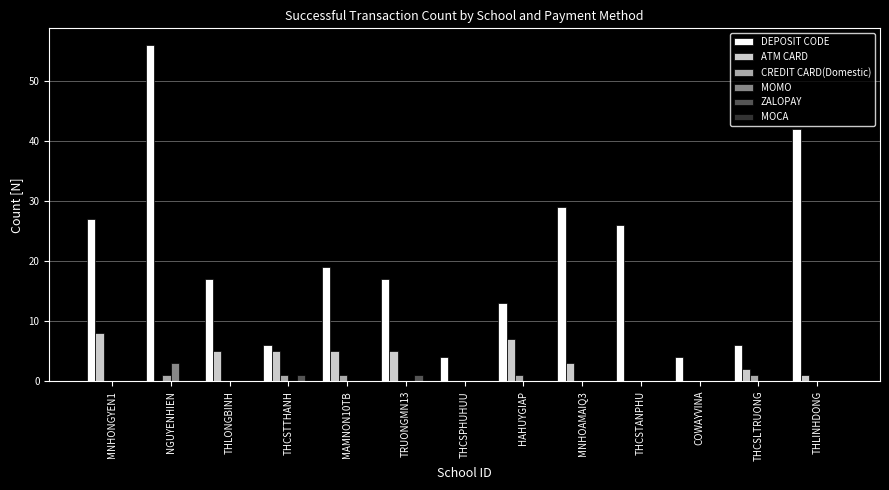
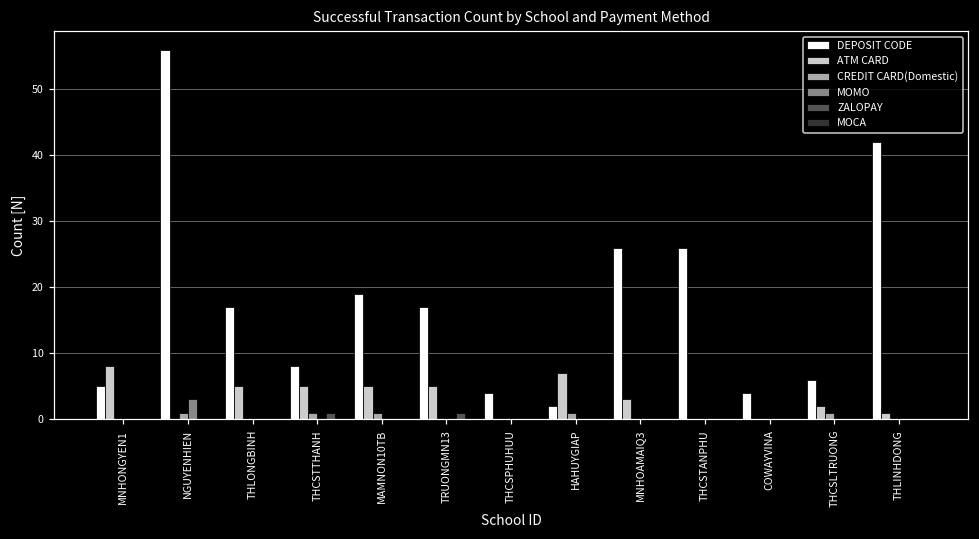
DEPOSIT CODE, MNHONGYEN1: 27 -> 5
DEPOSIT CODE, THCSTTHANH: 6 -> 8
DEPOSIT CODE, HAHUYGIAP: 13 -> 2
DEPOSIT CODE, MNHOAMAIQ3: 29 -> 26
